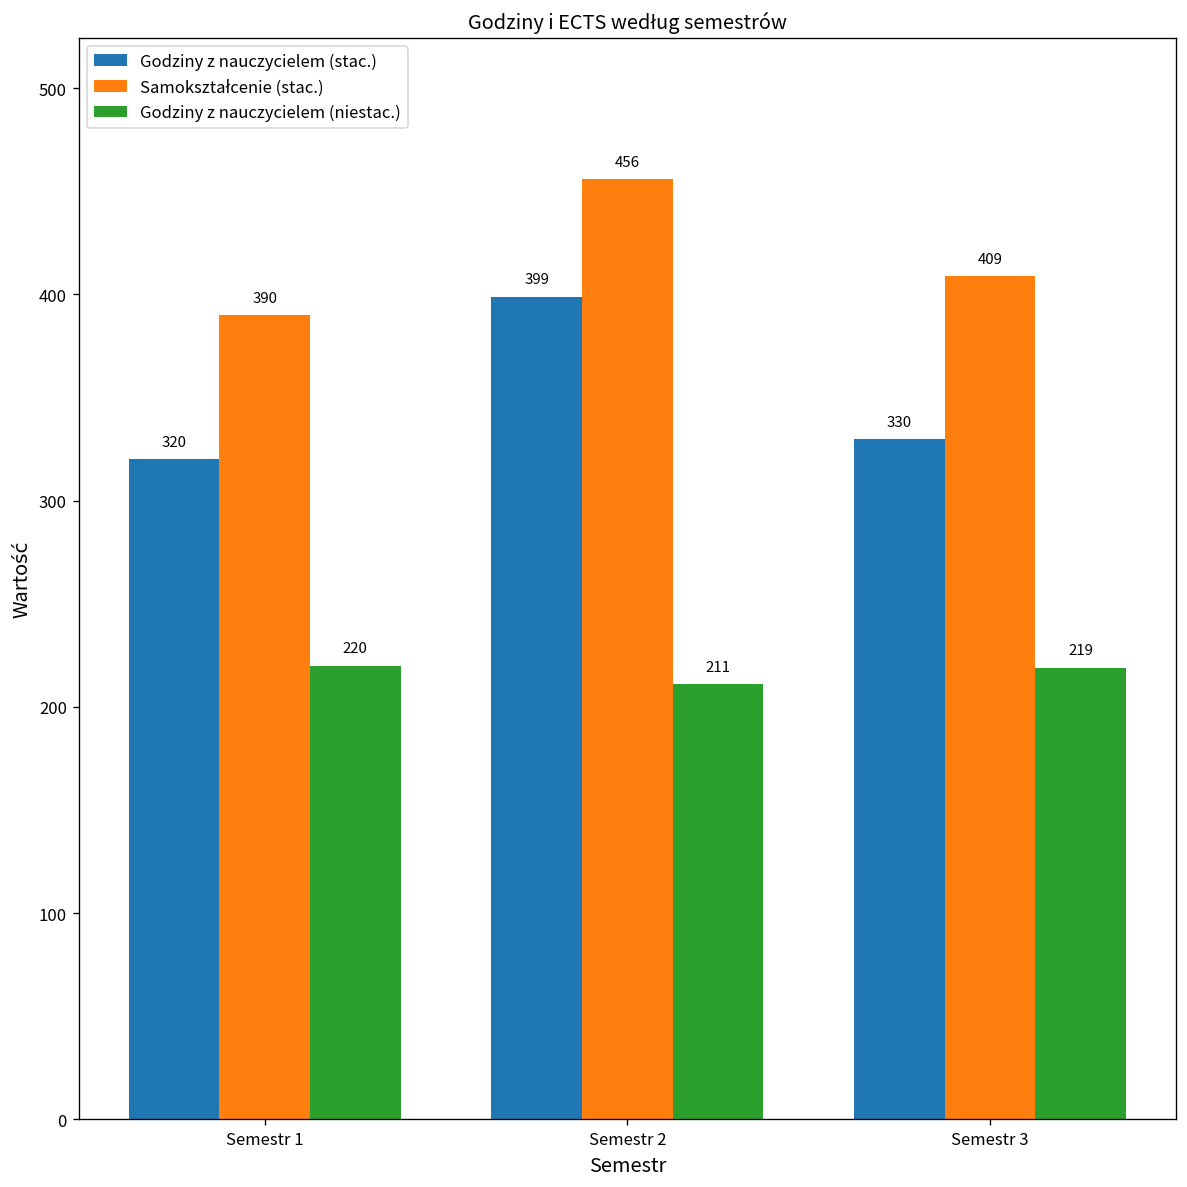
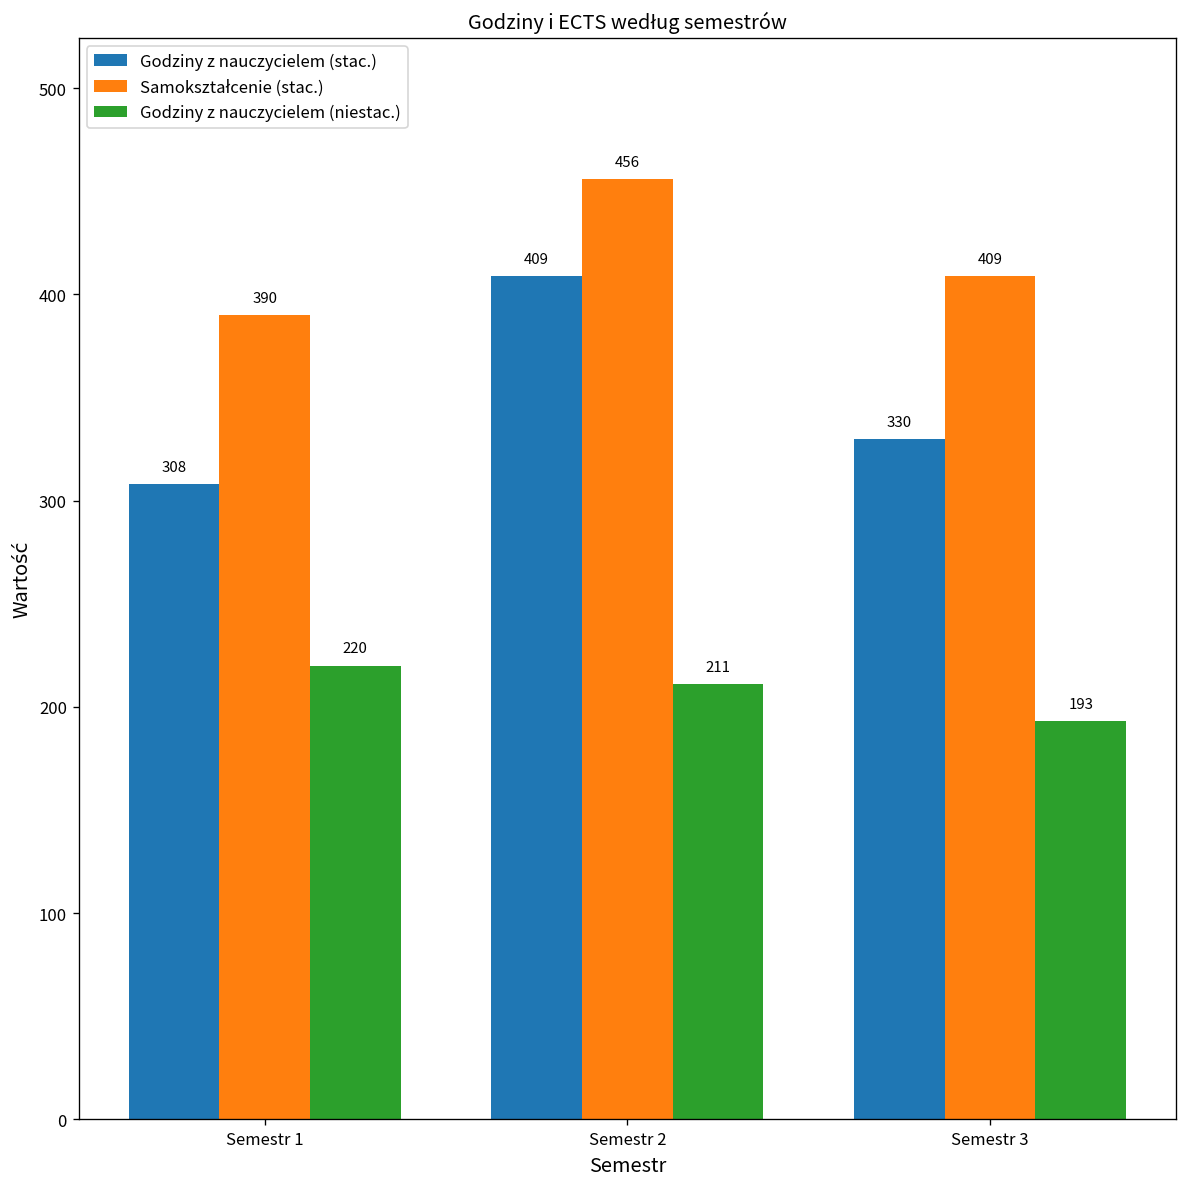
Godziny z nauczycielem (stac.), Semestr 1: 320 -> 308
Godziny z nauczycielem (stac.), Semestr 2: 399 -> 409
Godziny z nauczycielem (niestac.), Semestr 3: 219 -> 193
